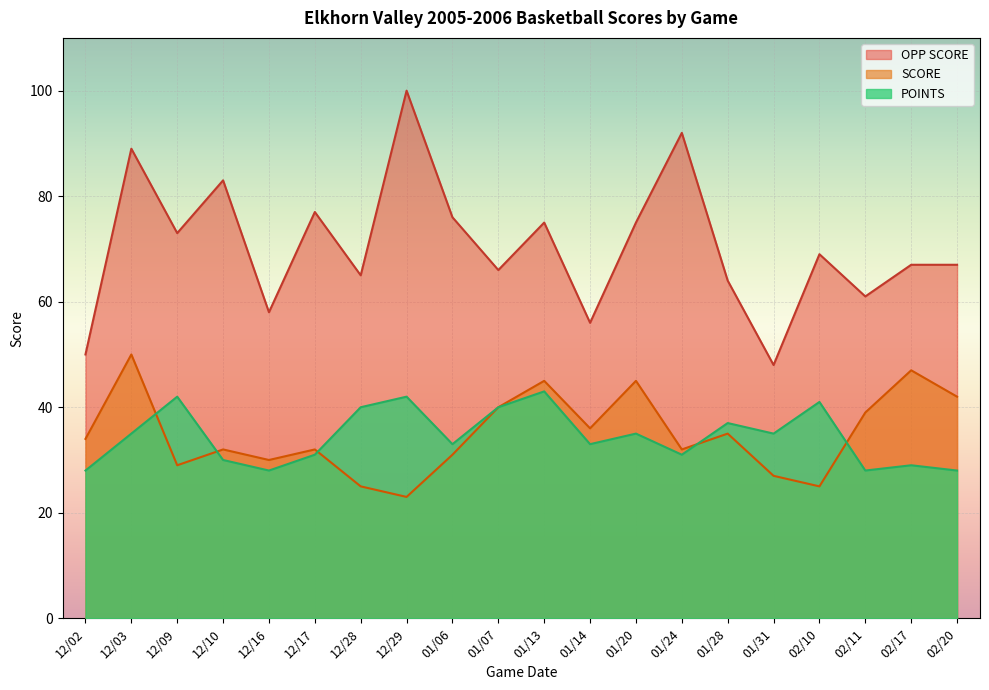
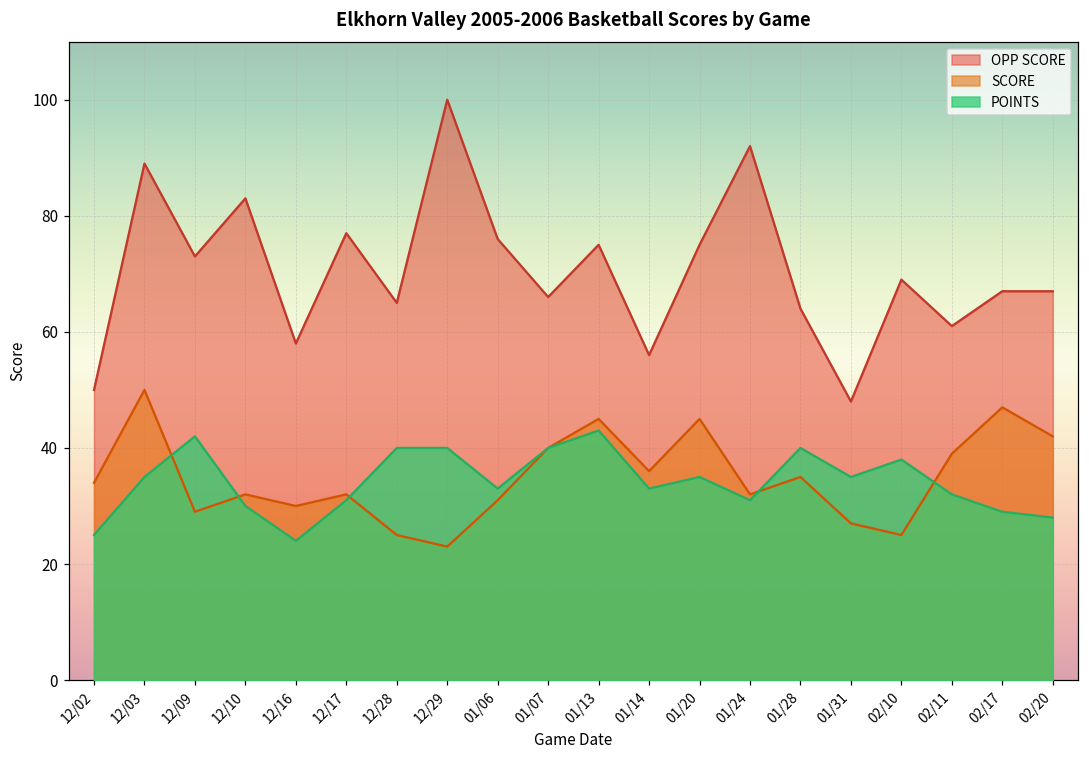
POINTS, 12/02: 28 -> 25
POINTS, 12/16: 28 -> 24
POINTS, 12/29: 42 -> 40
POINTS, 01/28: 37 -> 40
POINTS, 02/10: 41 -> 38
POINTS, 02/11: 28 -> 32
